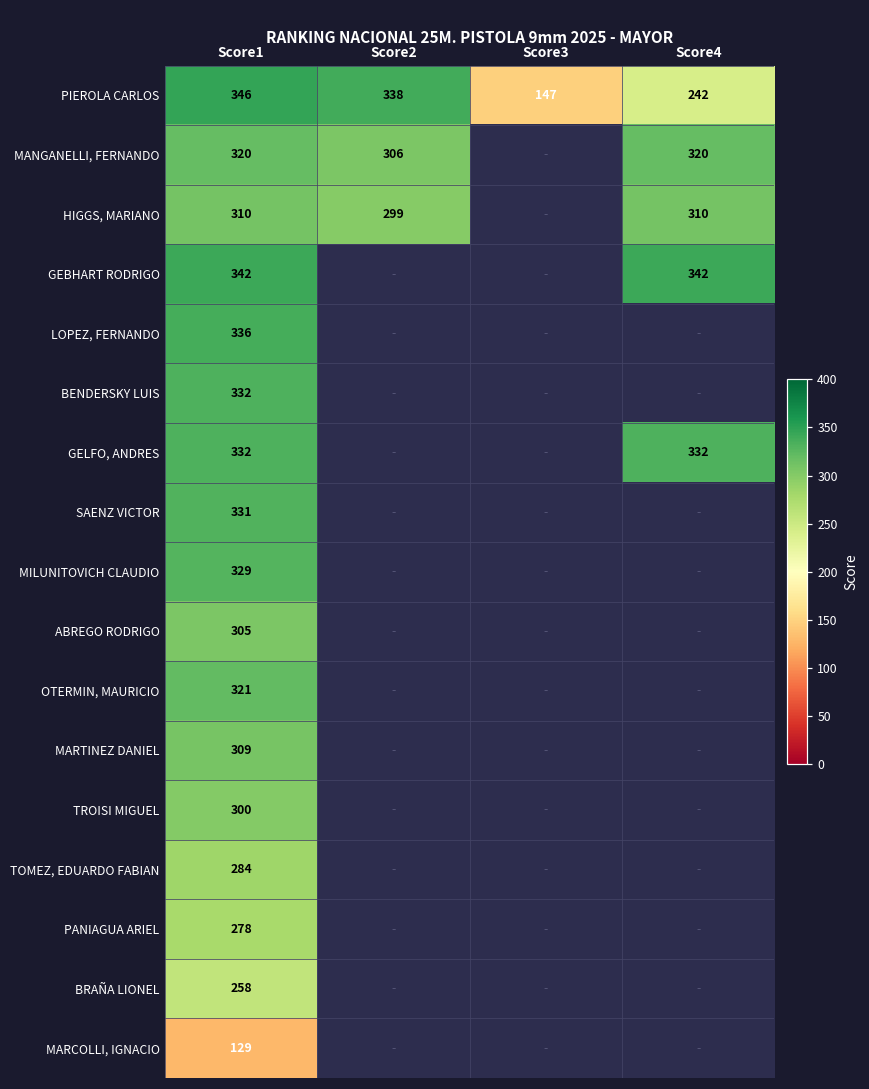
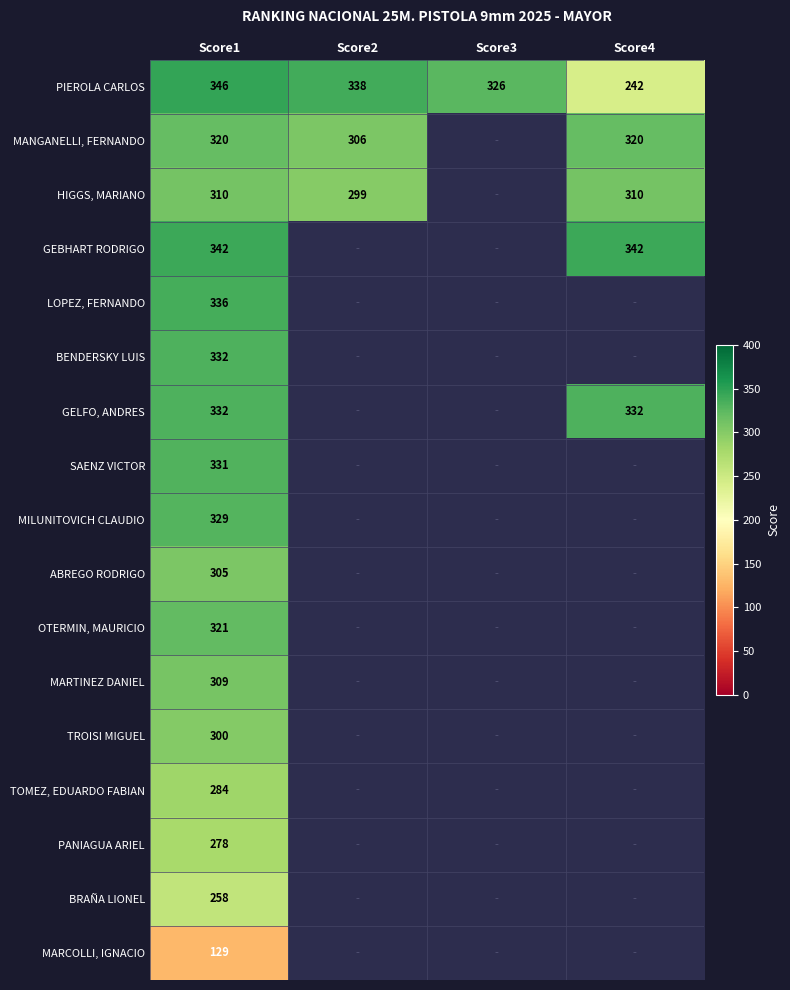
PIEROLA CARLOS, Score3: 147 -> 326
